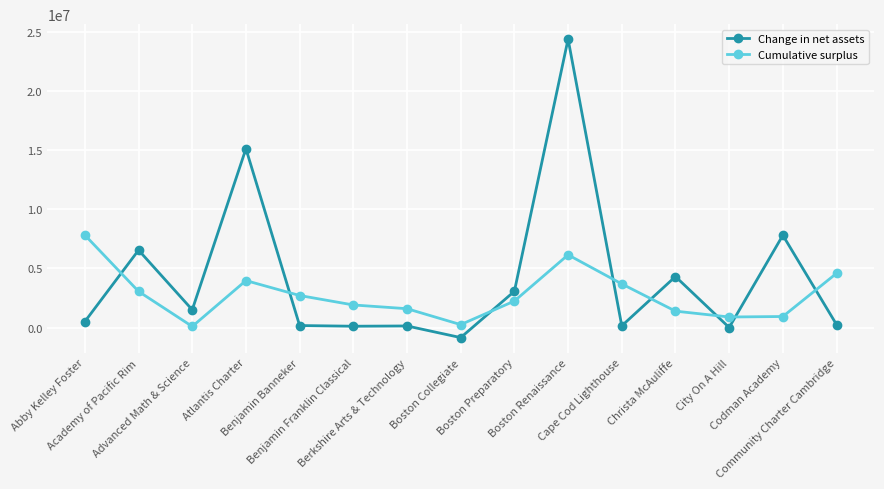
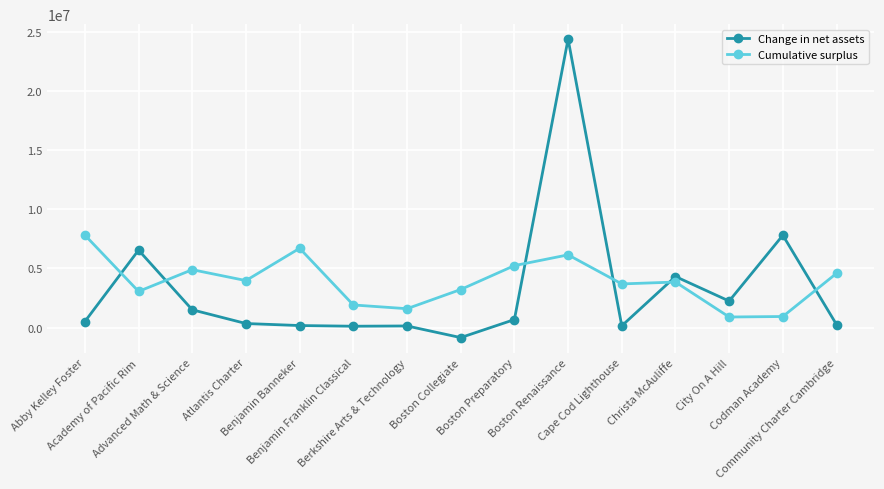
Cumulative surplus, Advanced Math & Science: 100000 -> 4900000
Change in net assets, Atlantis Charter: 15100000 -> 300000
Cumulative surplus, Benjamin Banneker: 2700000 -> 6700000
Cumulative surplus, Boston Collegiate: 200000 -> 3200000
Change in net assets, Boston Preparatory: 3100000 -> 700000
Cumulative surplus, Boston Preparatory: 2200000 -> 5200000
Cumulative surplus, Christa McAuliffe: 1400000 -> 3800000
Change in net assets, City On A Hill: 0 -> 2200000
